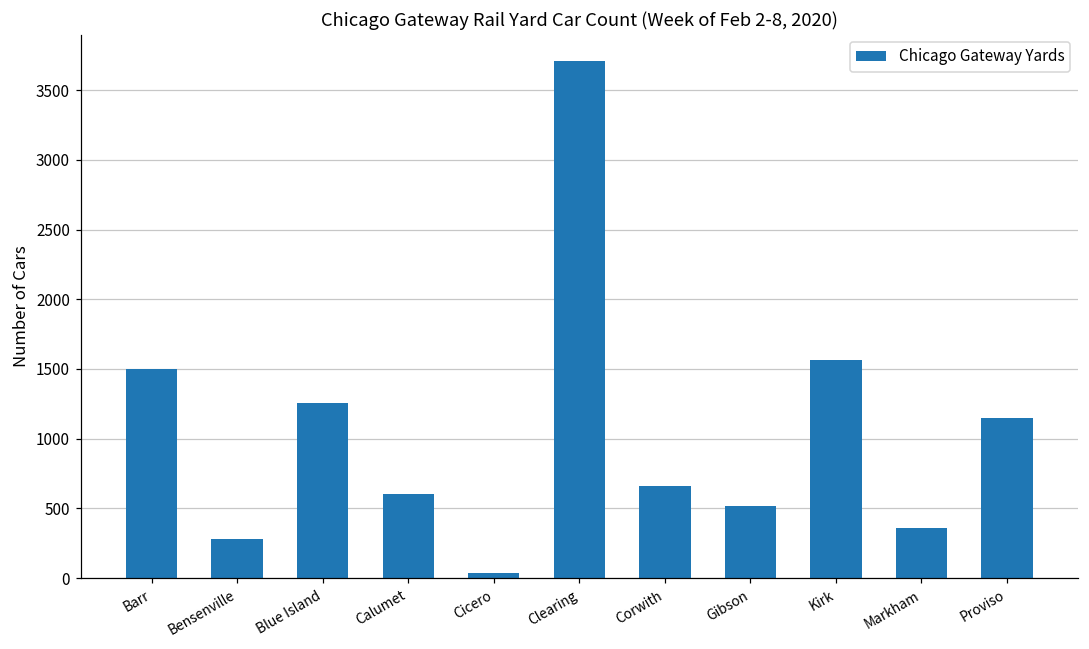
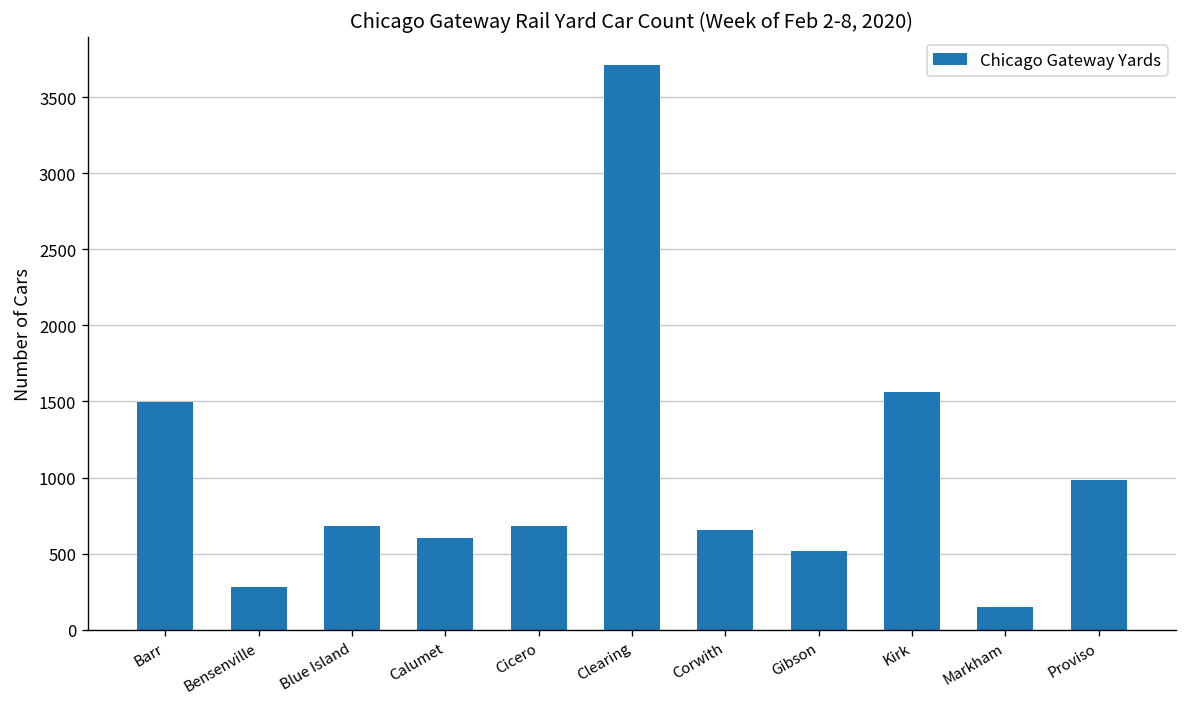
Blue Island: 1260 -> 680
Cicero: 40 -> 680
Markham: 360 -> 150
Proviso: 1150 -> 990
